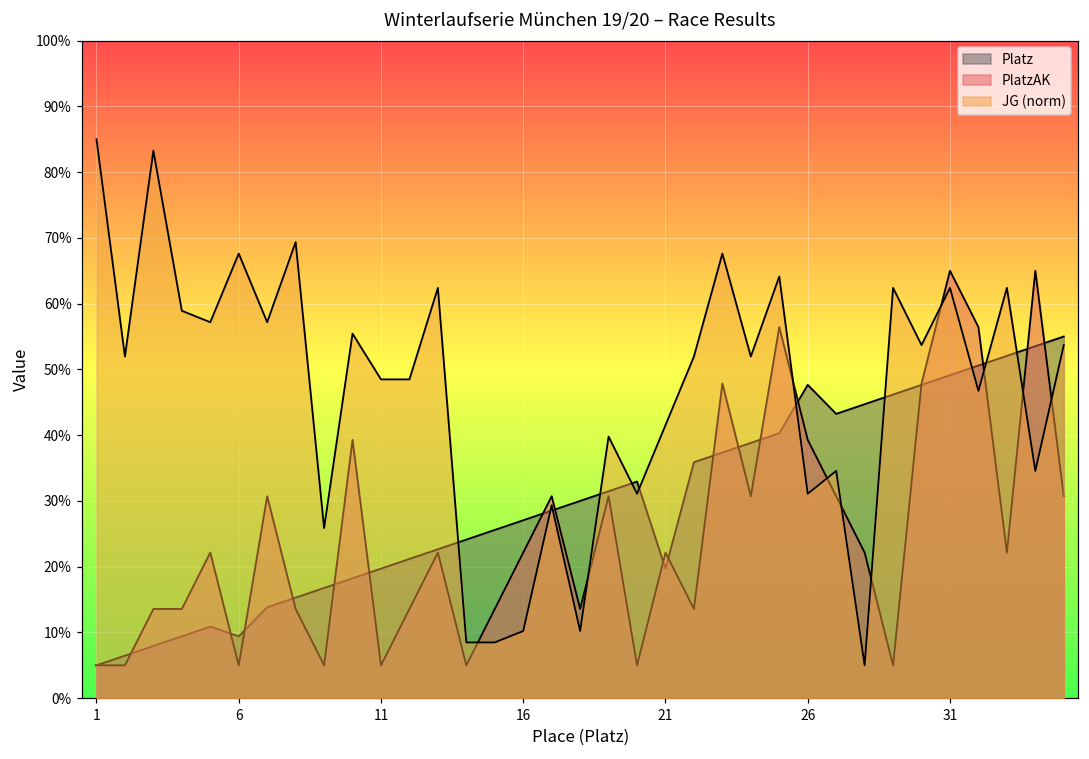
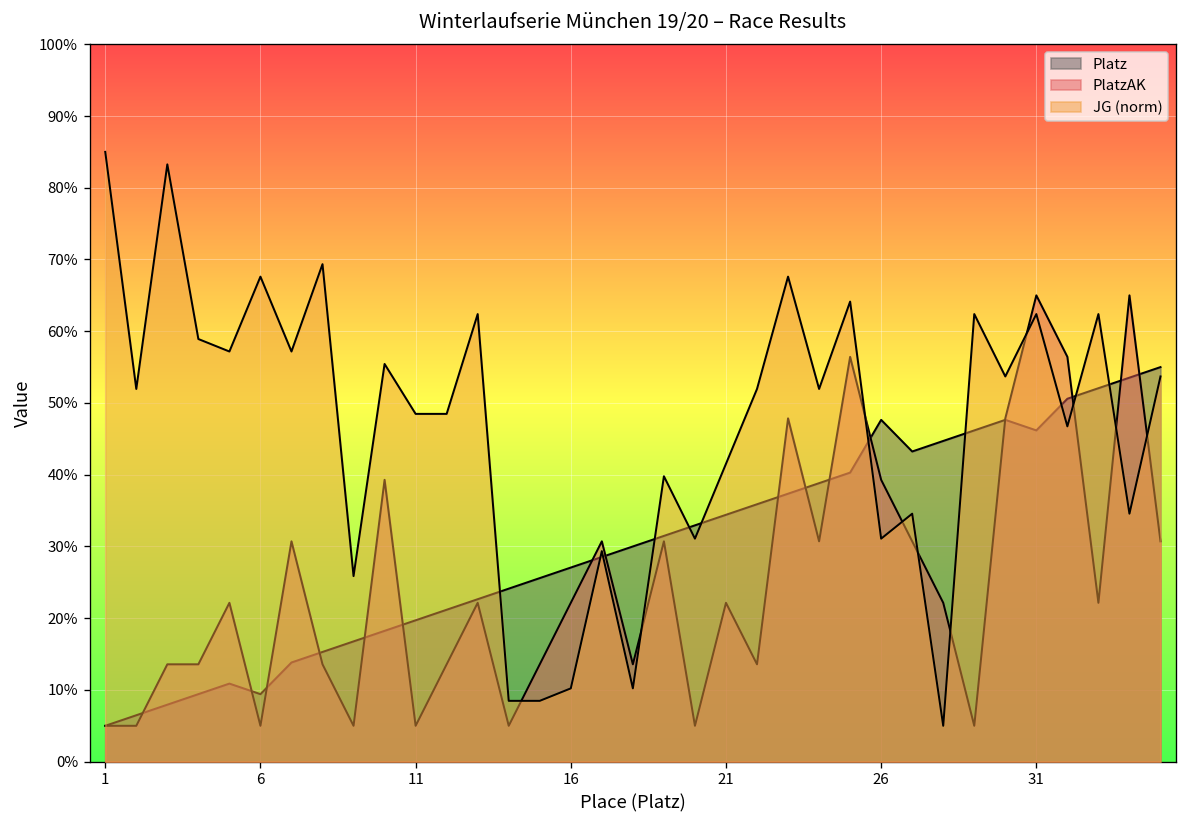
Platz, 21: 20% -> 34%
Platz, 31: 49% -> 46%
